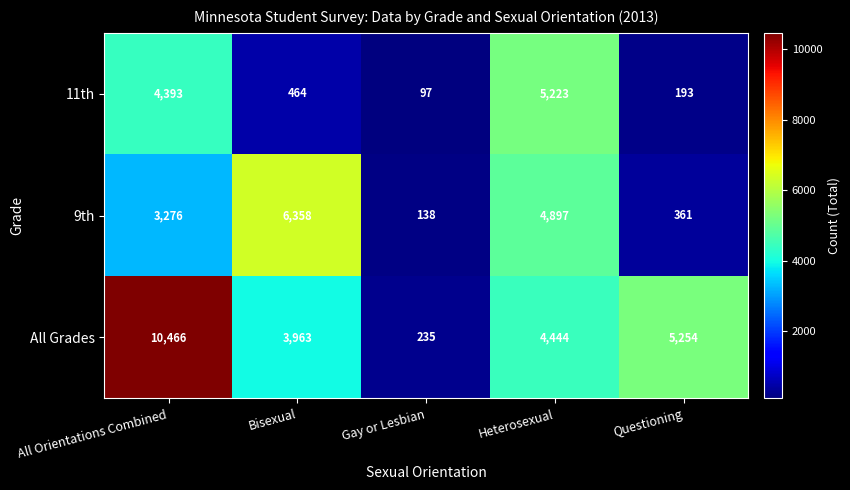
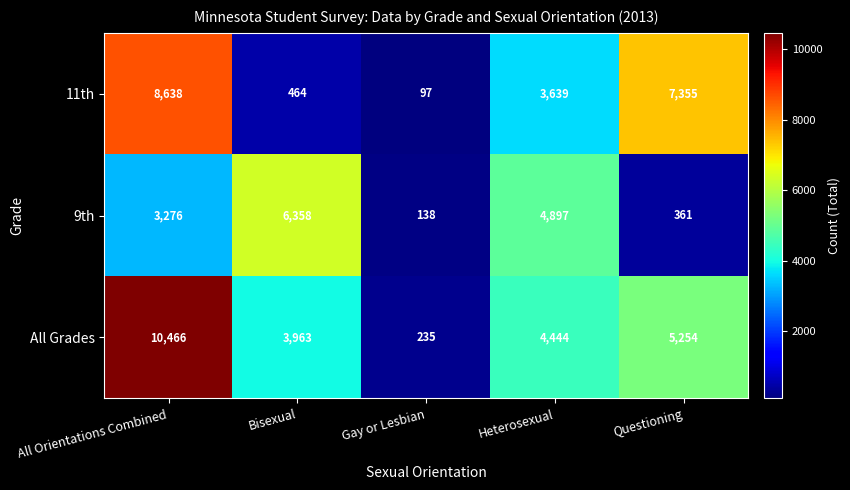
11th, All Orientations Combined: 4,393 -> 8,638
11th, Heterosexual: 5,223 -> 3,639
11th, Questioning: 193 -> 7,355
